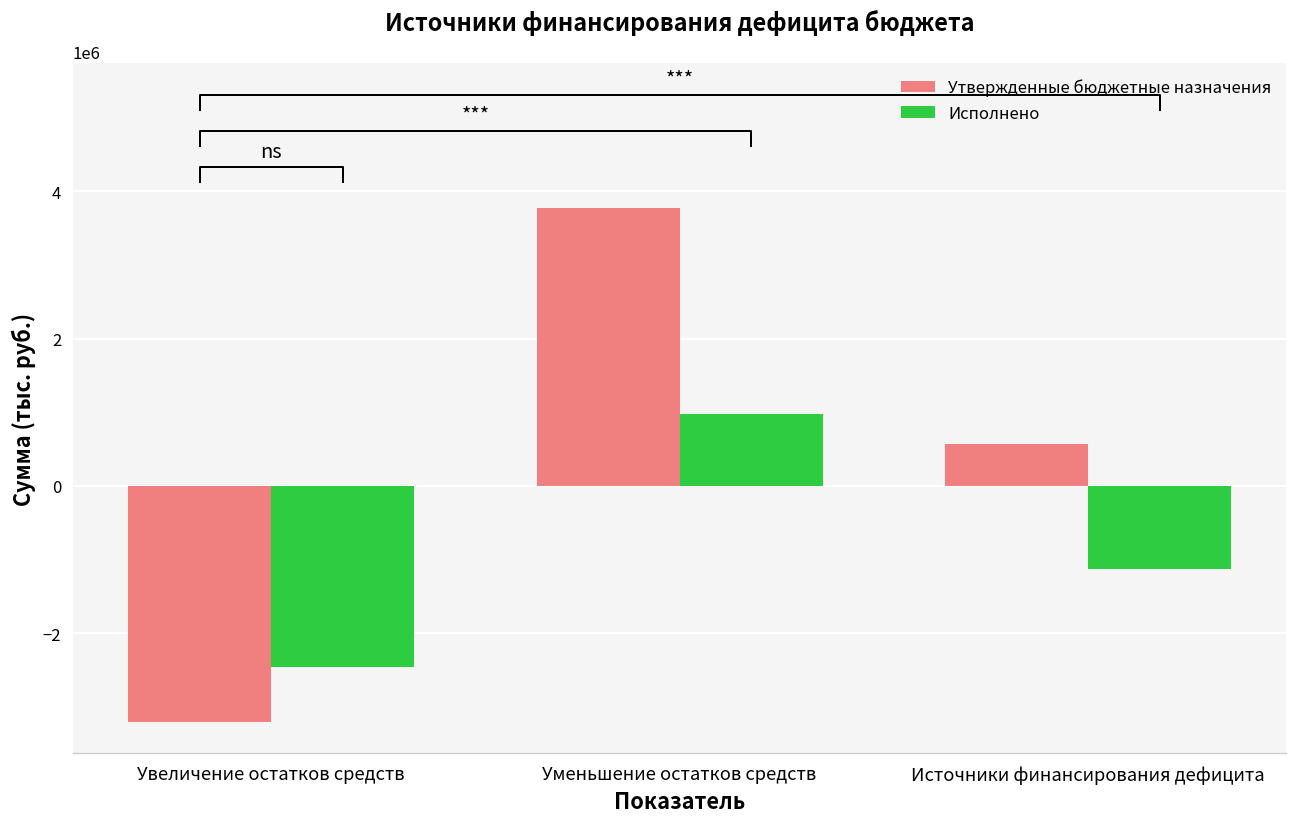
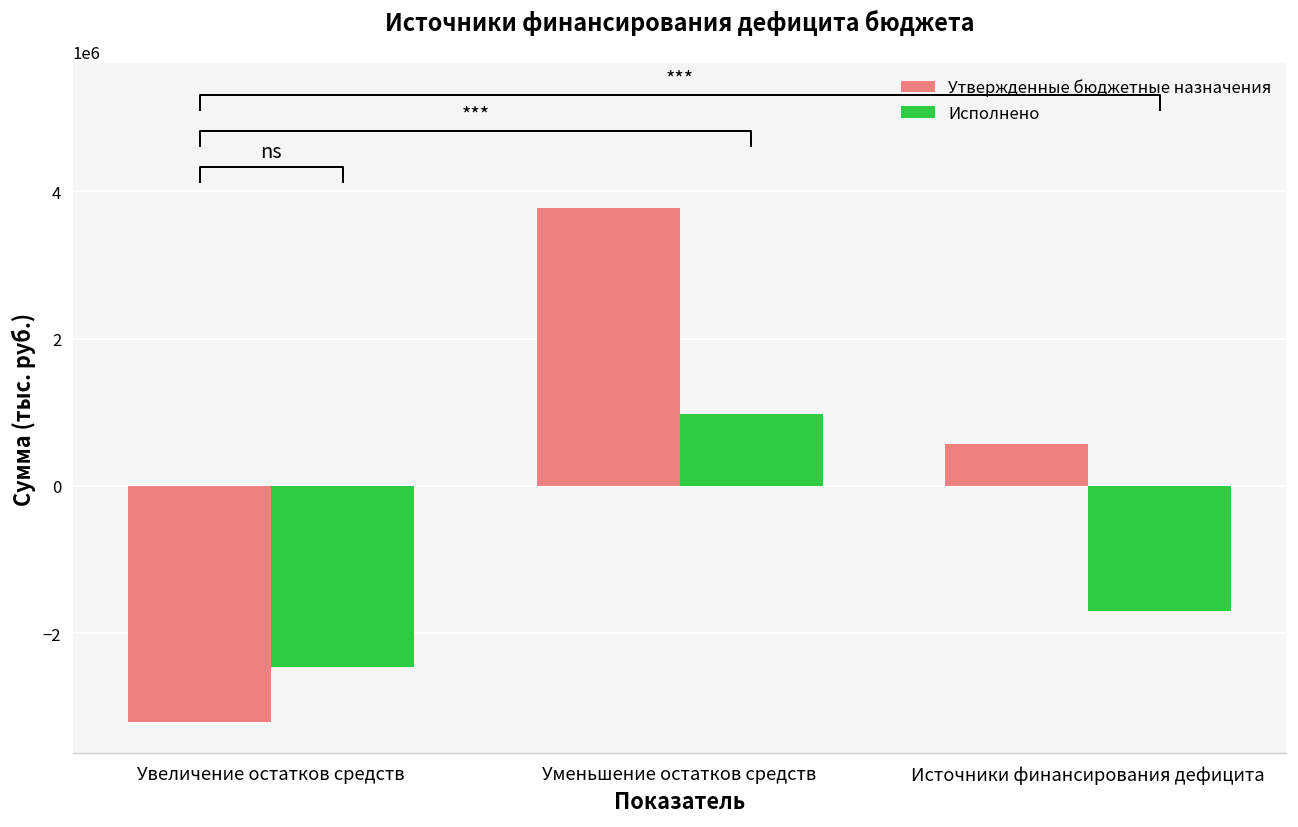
Исполнено, Источники финансирования дефицита: -1100000 -> -1700000
